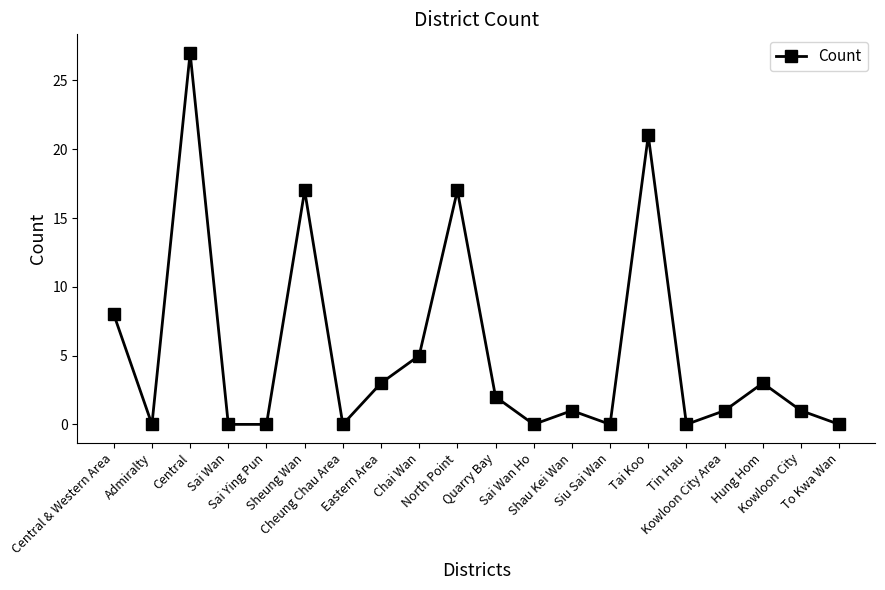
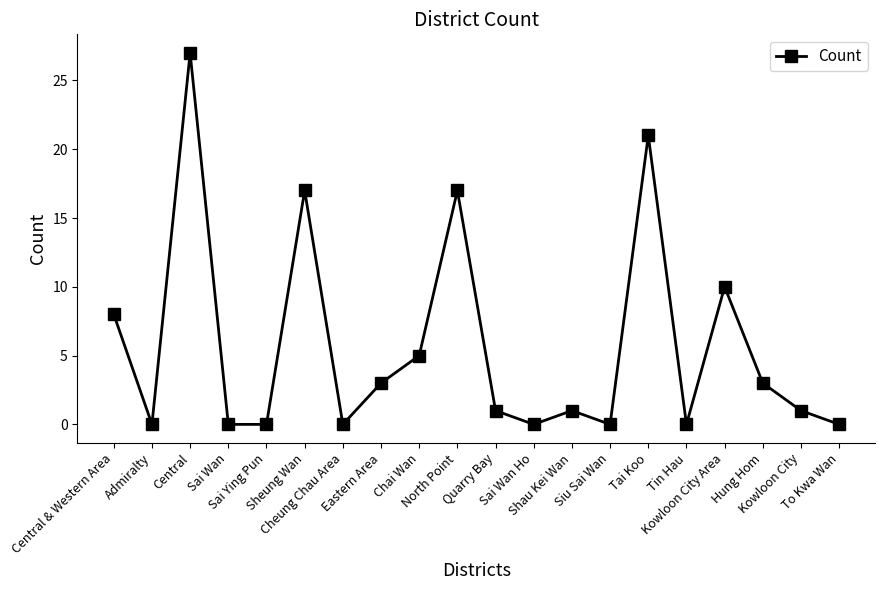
Quarry Bay: 2 -> 1
Kowloon City Area: 1 -> 10
